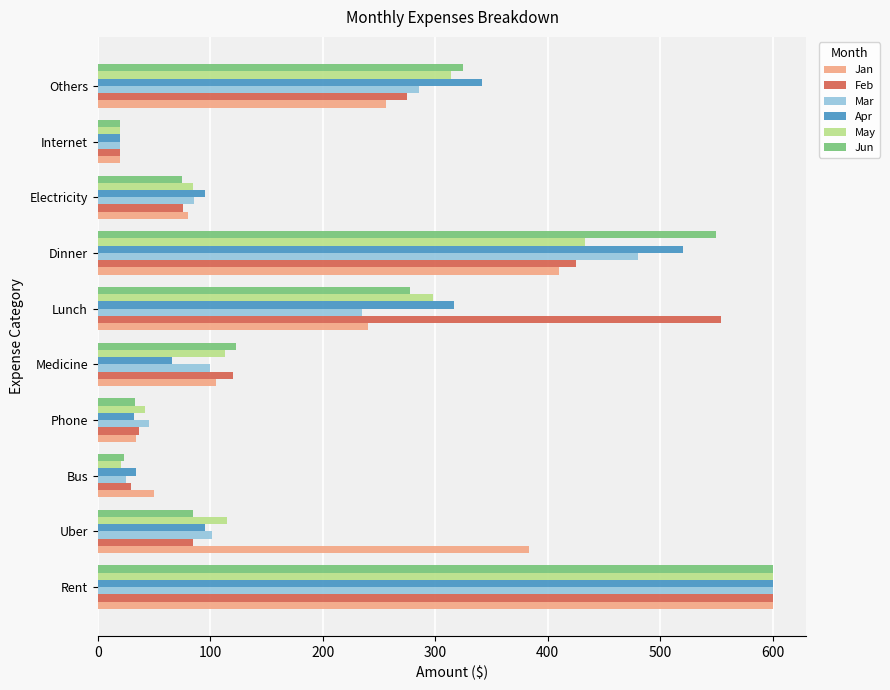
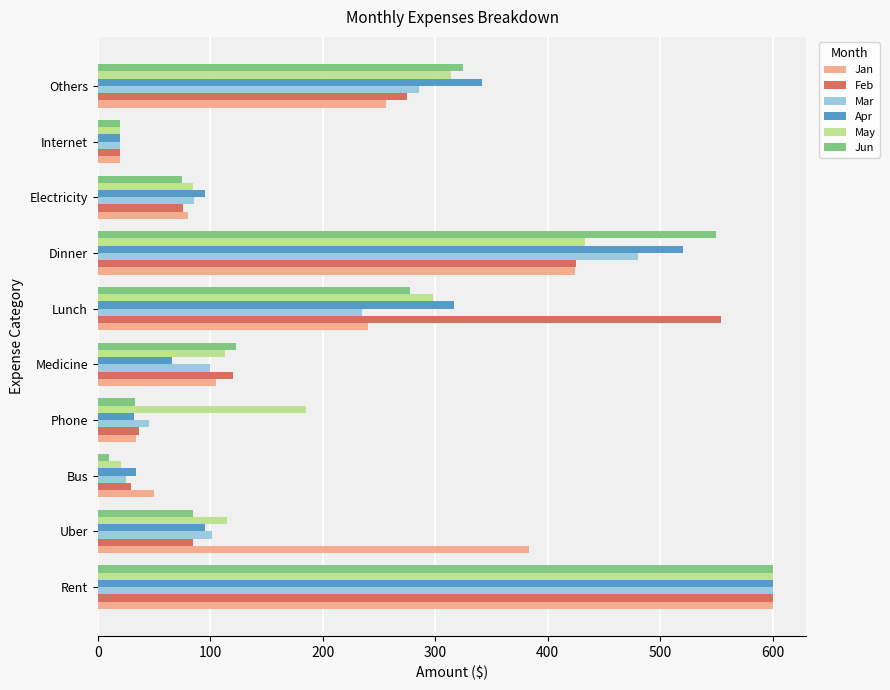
Jan, Dinner: 410 -> 424
May, Phone: 42 -> 185
Jun, Bus: 23 -> 10
